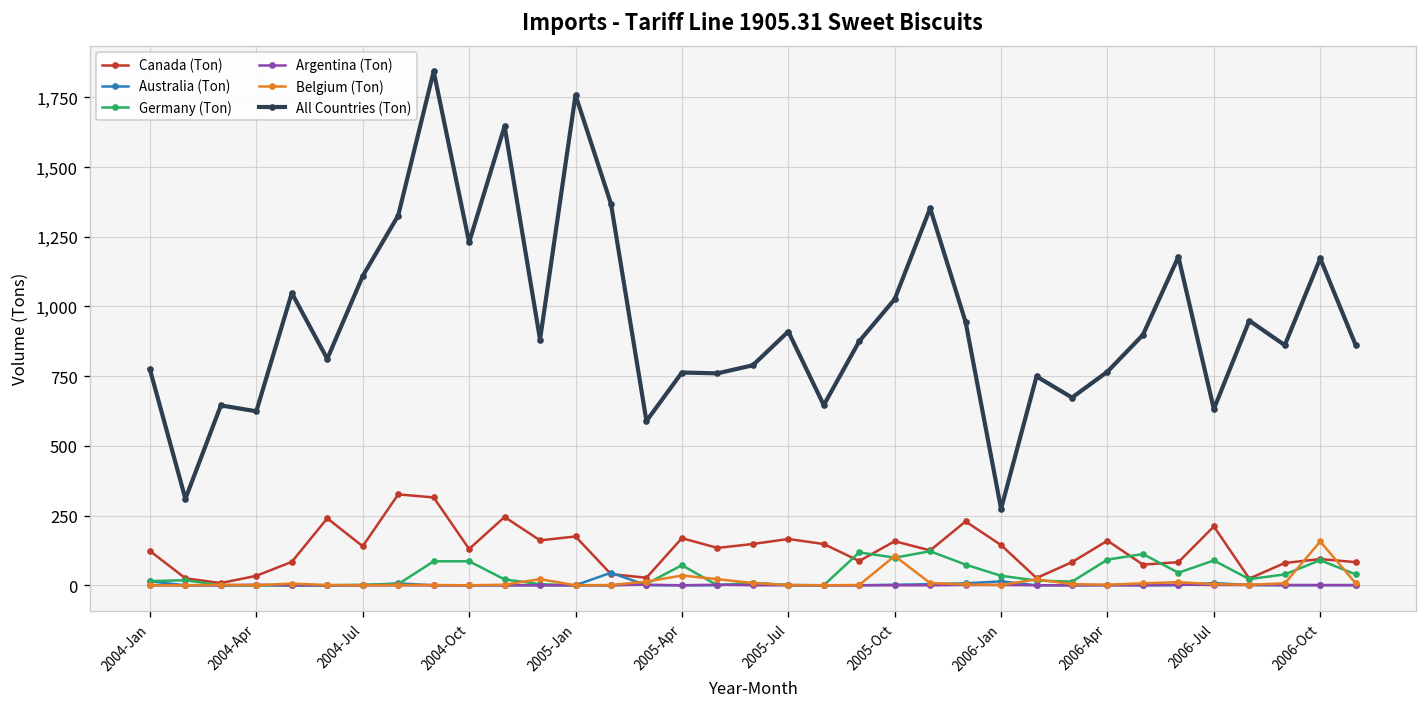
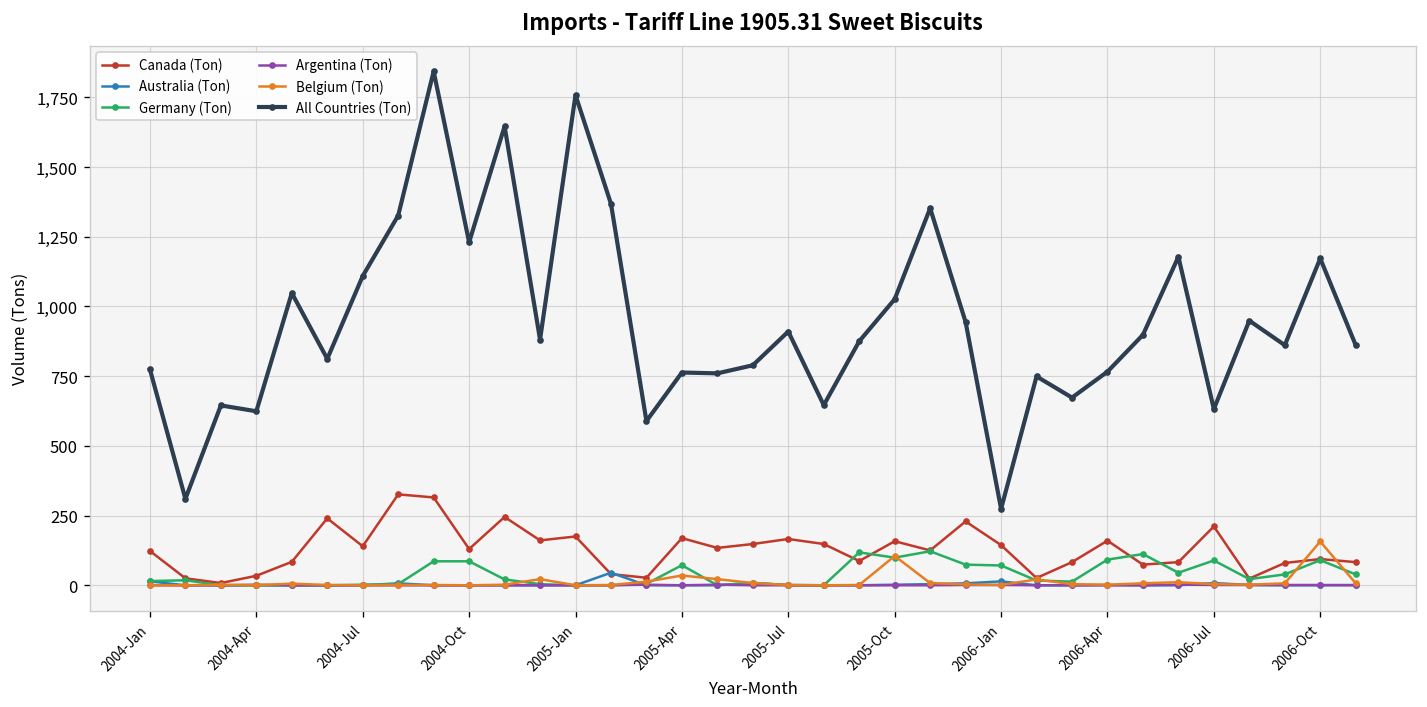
Germany (Ton), 2006-Jan: 30 -> 70
